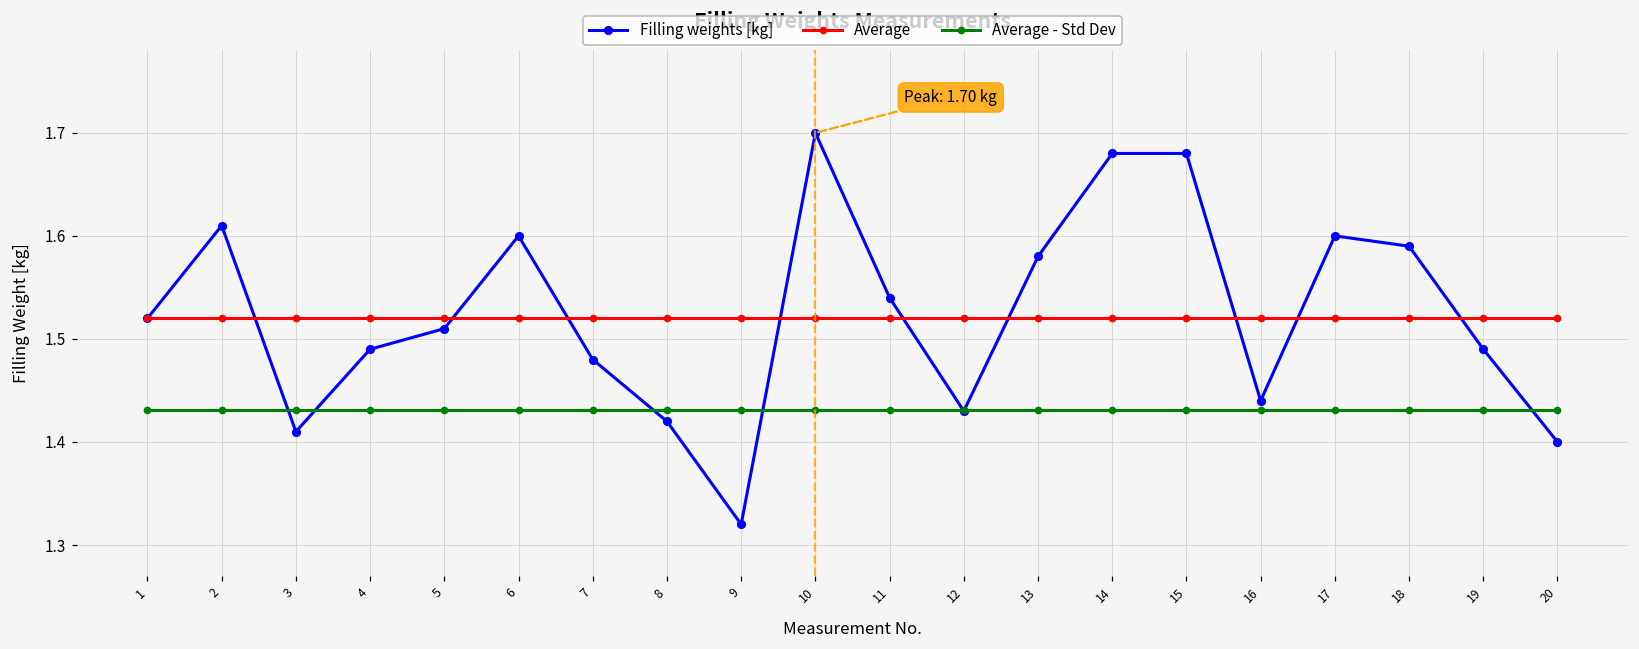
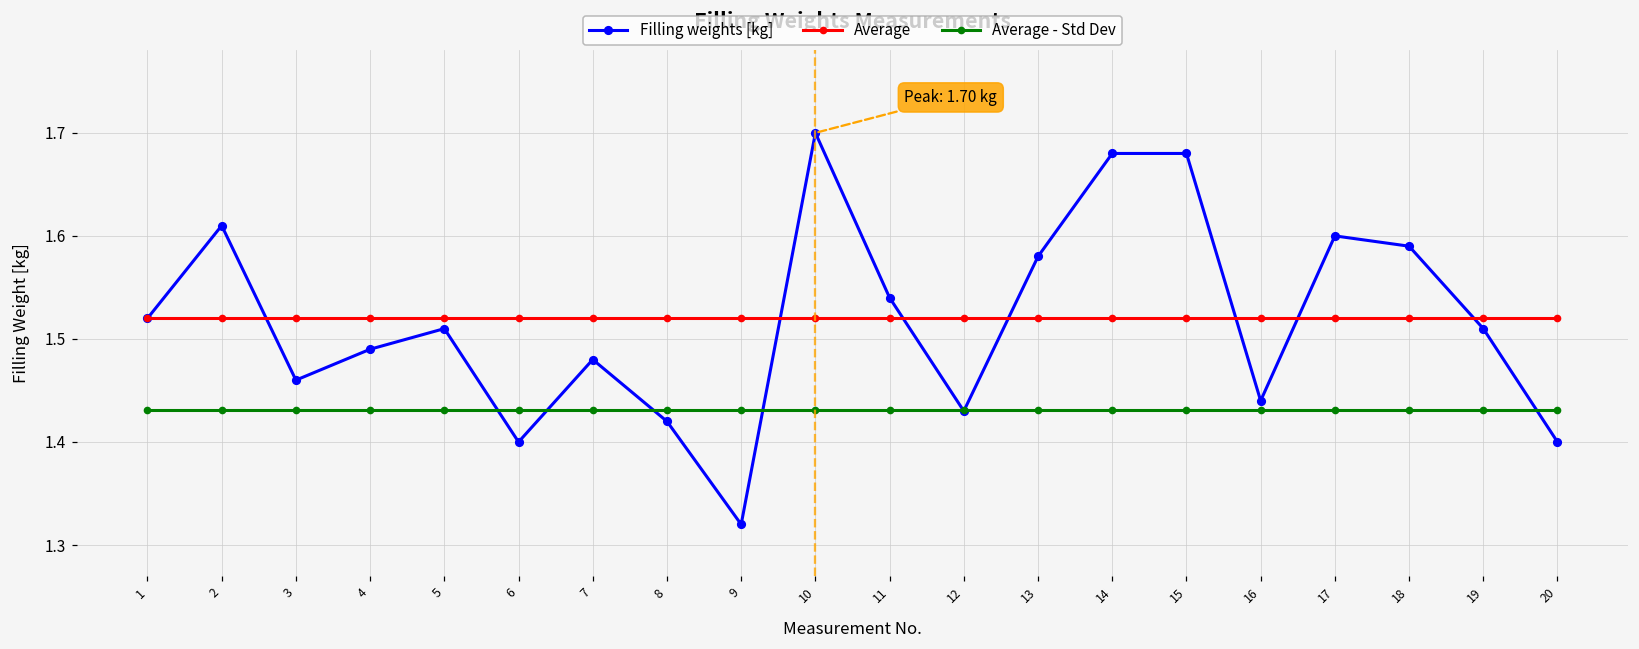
Filling weights [kg], 3: 1.41 -> 1.46
Filling weights [kg], 6: 1.6 -> 1.4
Filling weights [kg], 19: 1.49 -> 1.51
